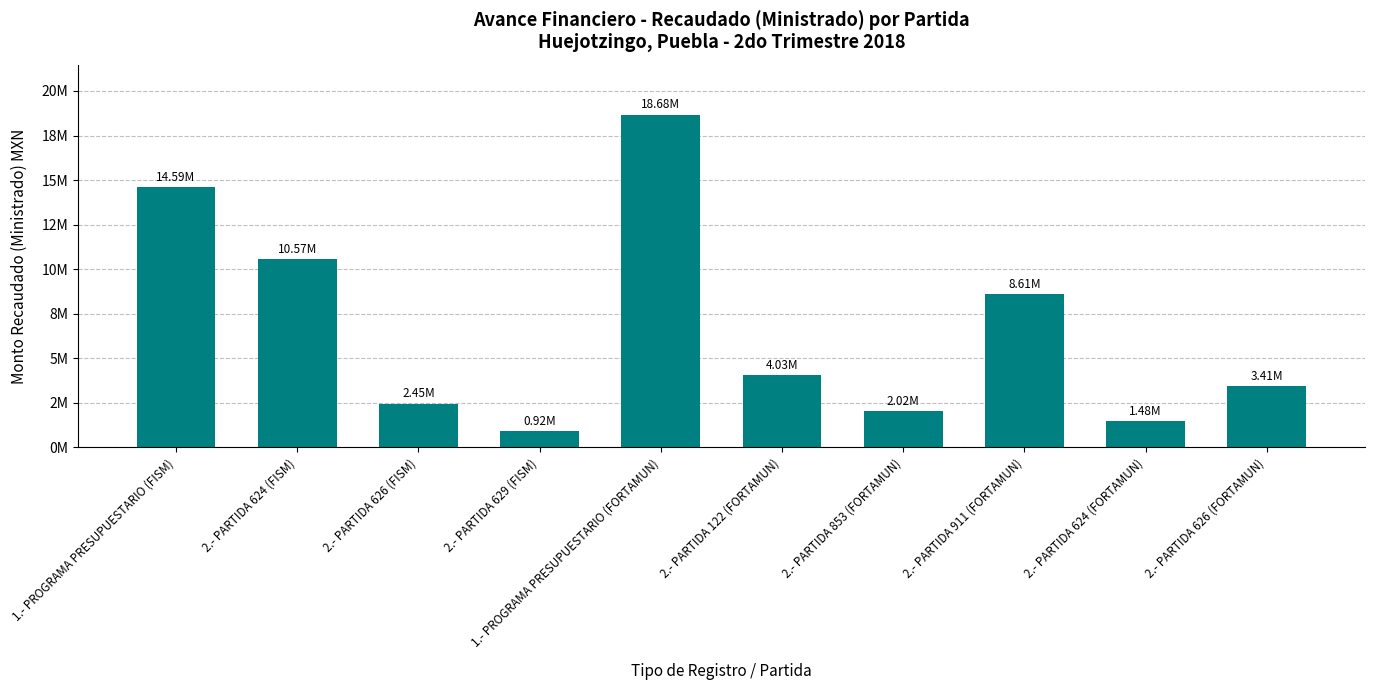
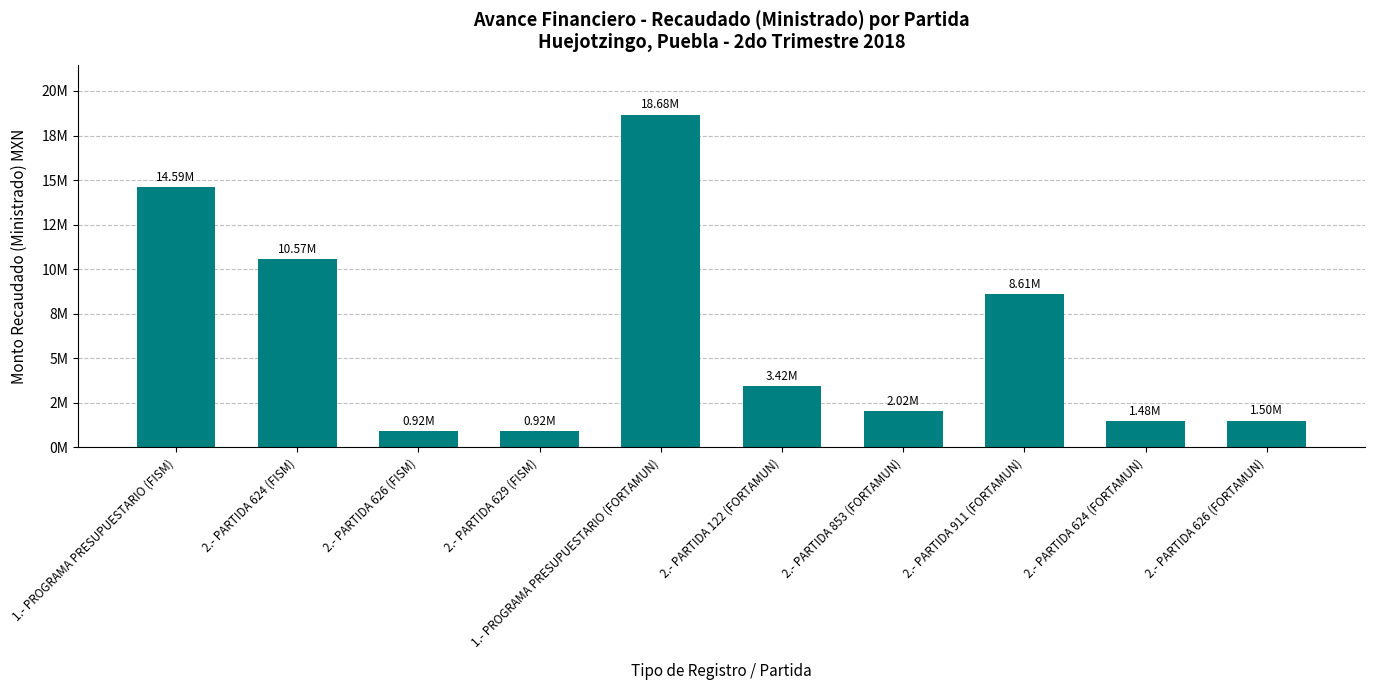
2.- PARTIDA 626 (FISM): 2.45M -> 0.92M
2.- PARTIDA 122 (FORTAMUN): 4.03M -> 3.42M
2.- PARTIDA 626 (FORTAMUN): 3.41M -> 1.50M
